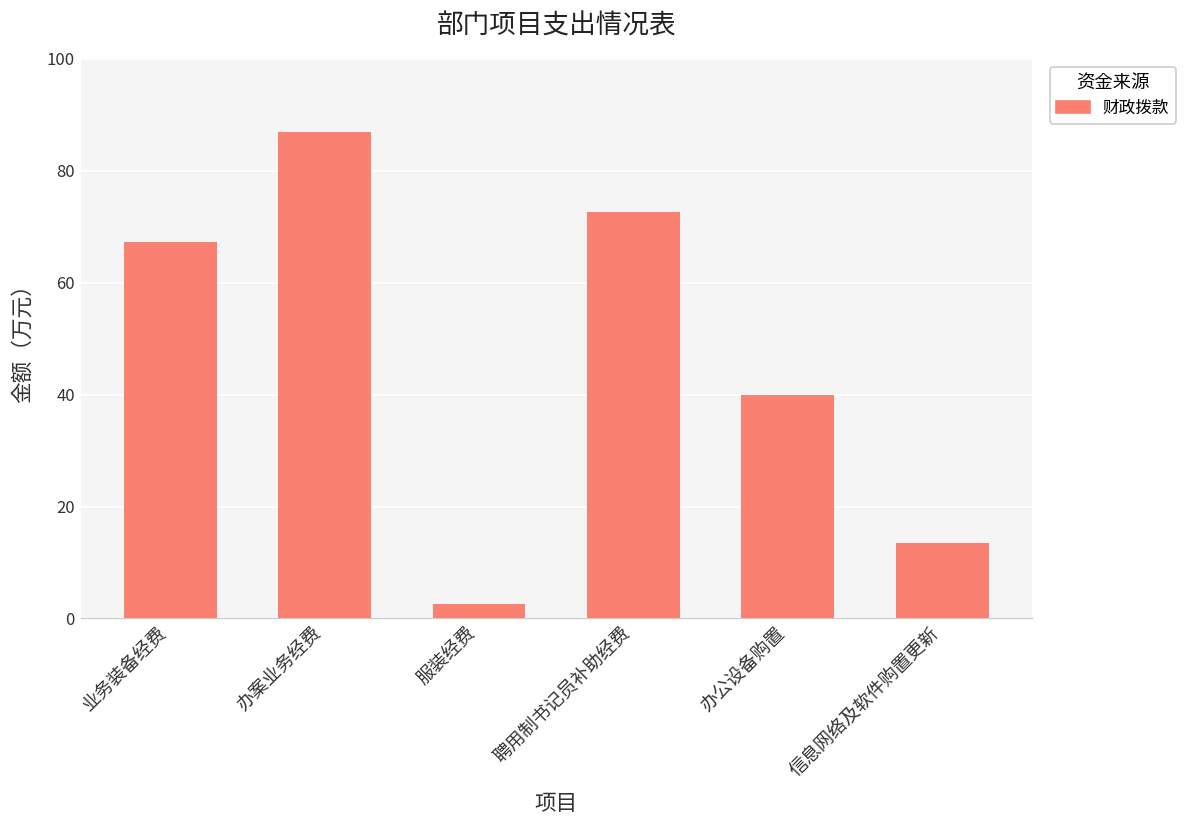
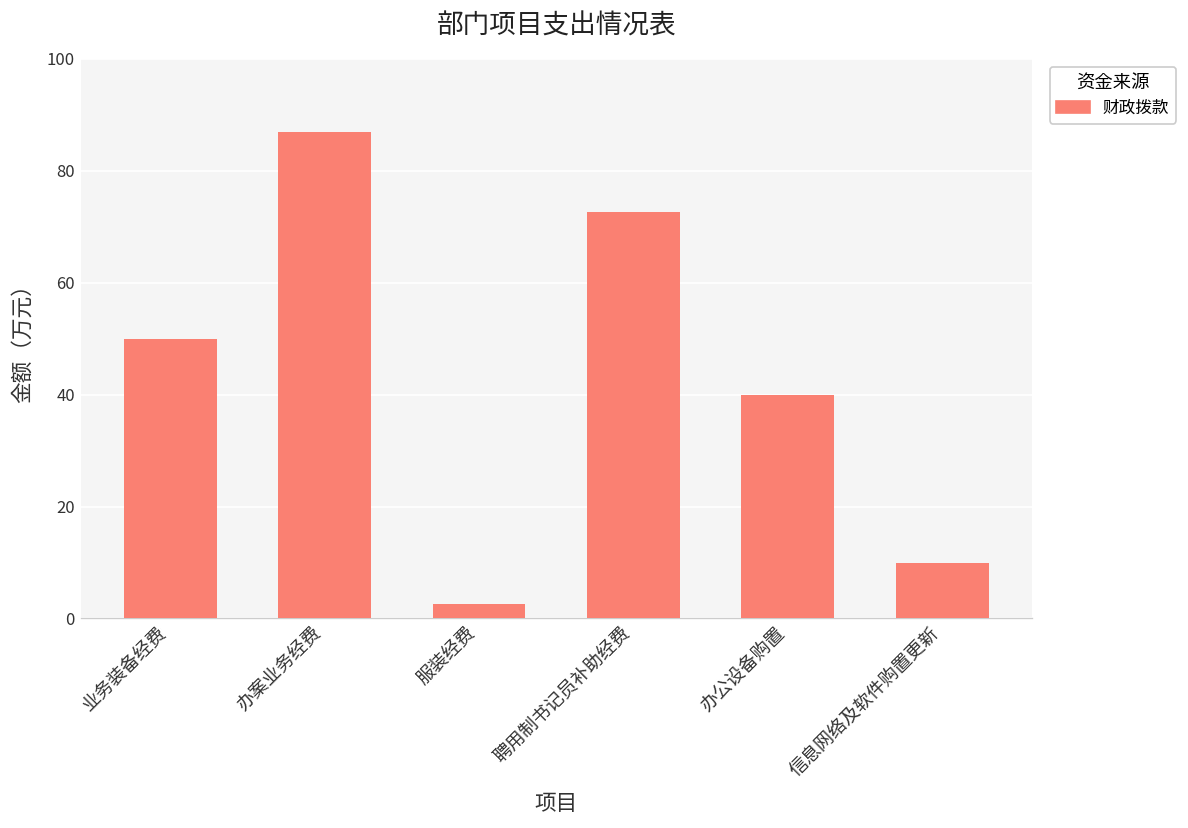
业务装备经费: 67 -> 50
信息网络及软件购置更新: 13 -> 10
